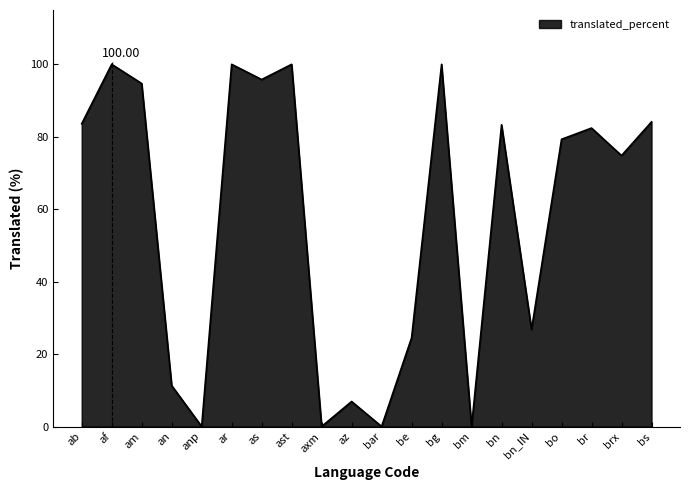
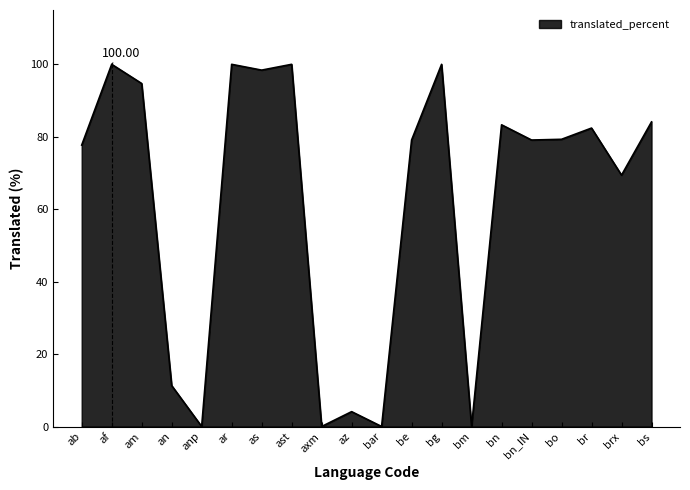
ab: 84 -> 78
as: 96 -> 98
az: 7 -> 4
be: 25 -> 79
bn_IN: 27 -> 79
brx: 75 -> 69
